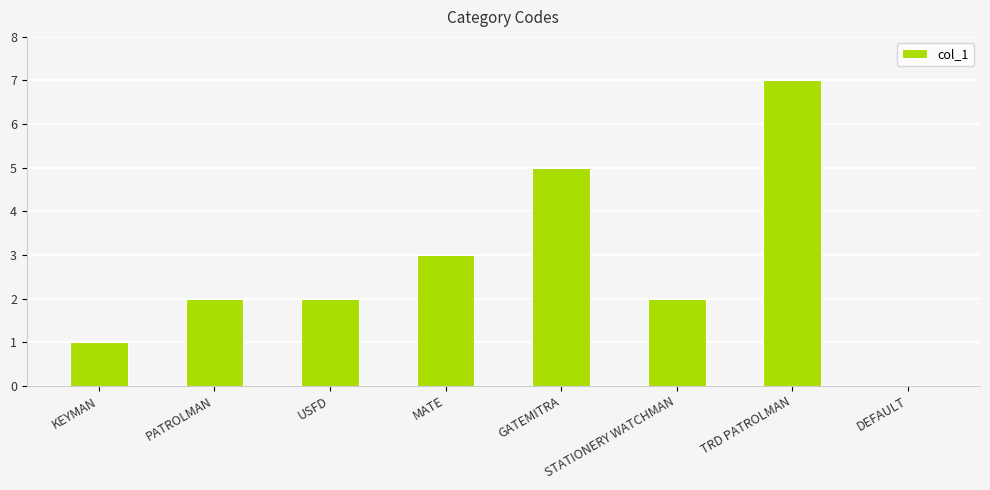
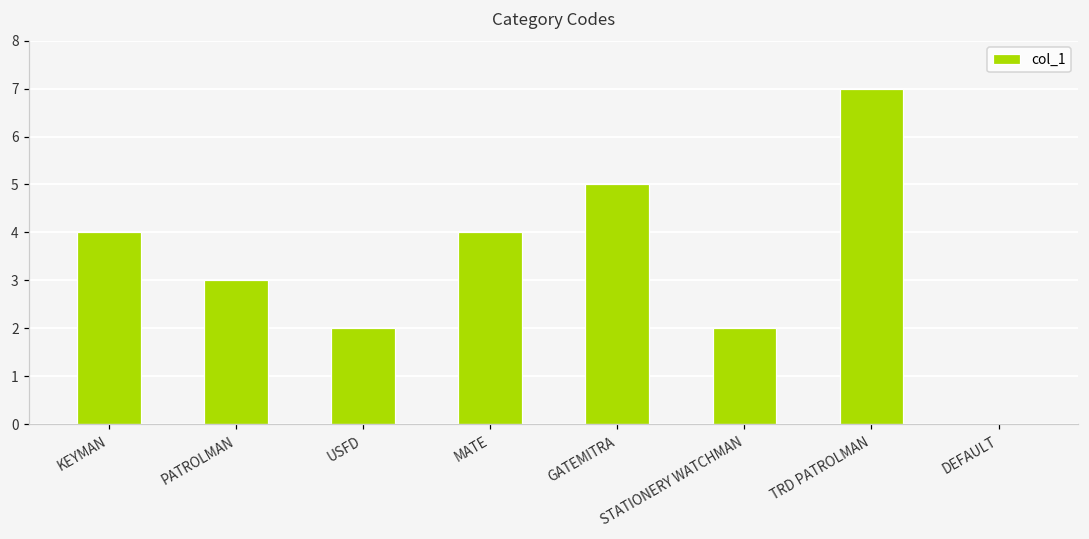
KEYMAN: 1 -> 4
PATROLMAN: 2 -> 3
MATE: 3 -> 4
